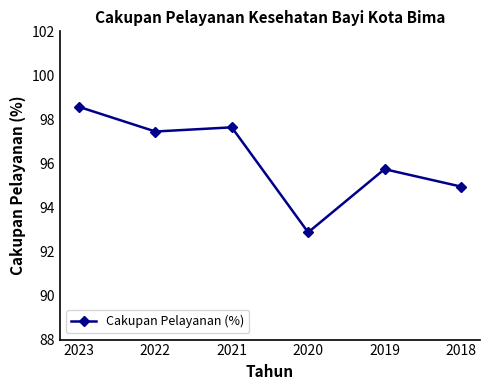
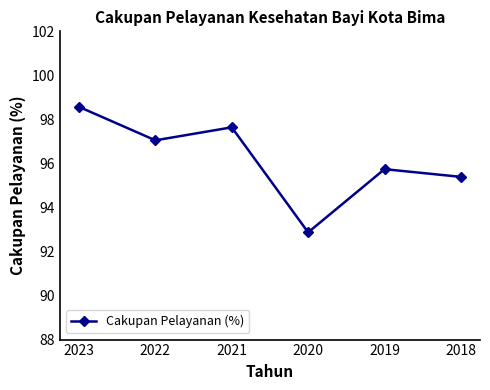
2022: 97.5 -> 97.1
2018: 95.0 -> 95.4
